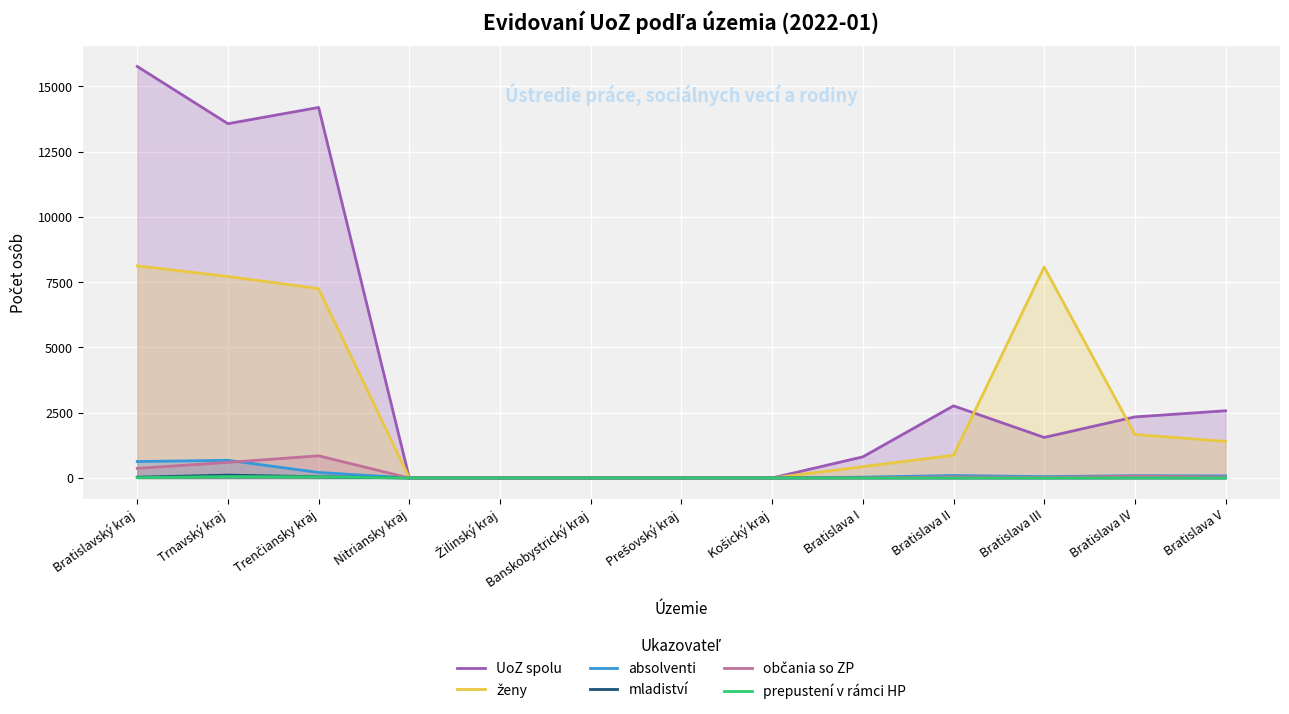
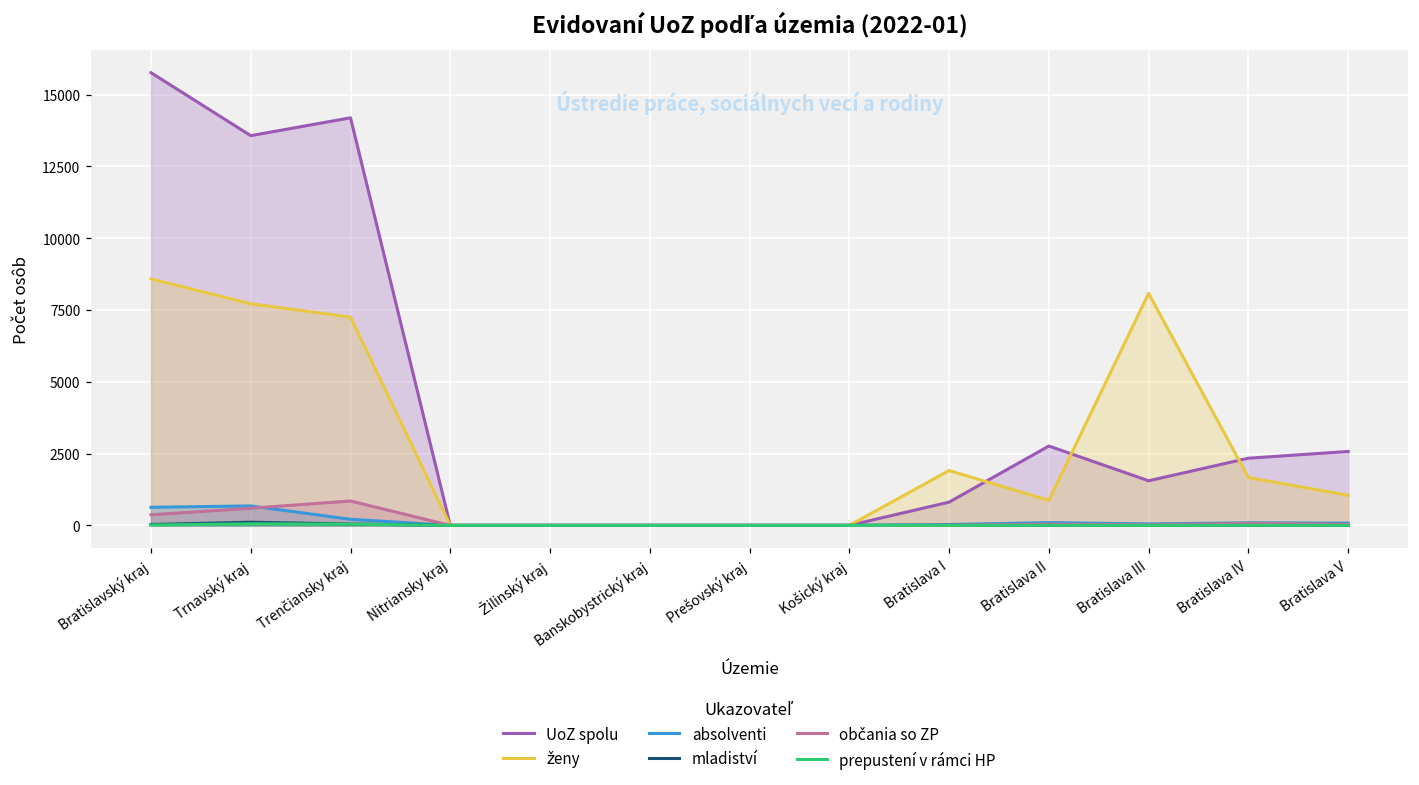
ženy, Bratislavský kraj: 8100 -> 8600
ženy, Bratislava I: 400 -> 1900
ženy, Bratislava V: 1400 -> 1000
